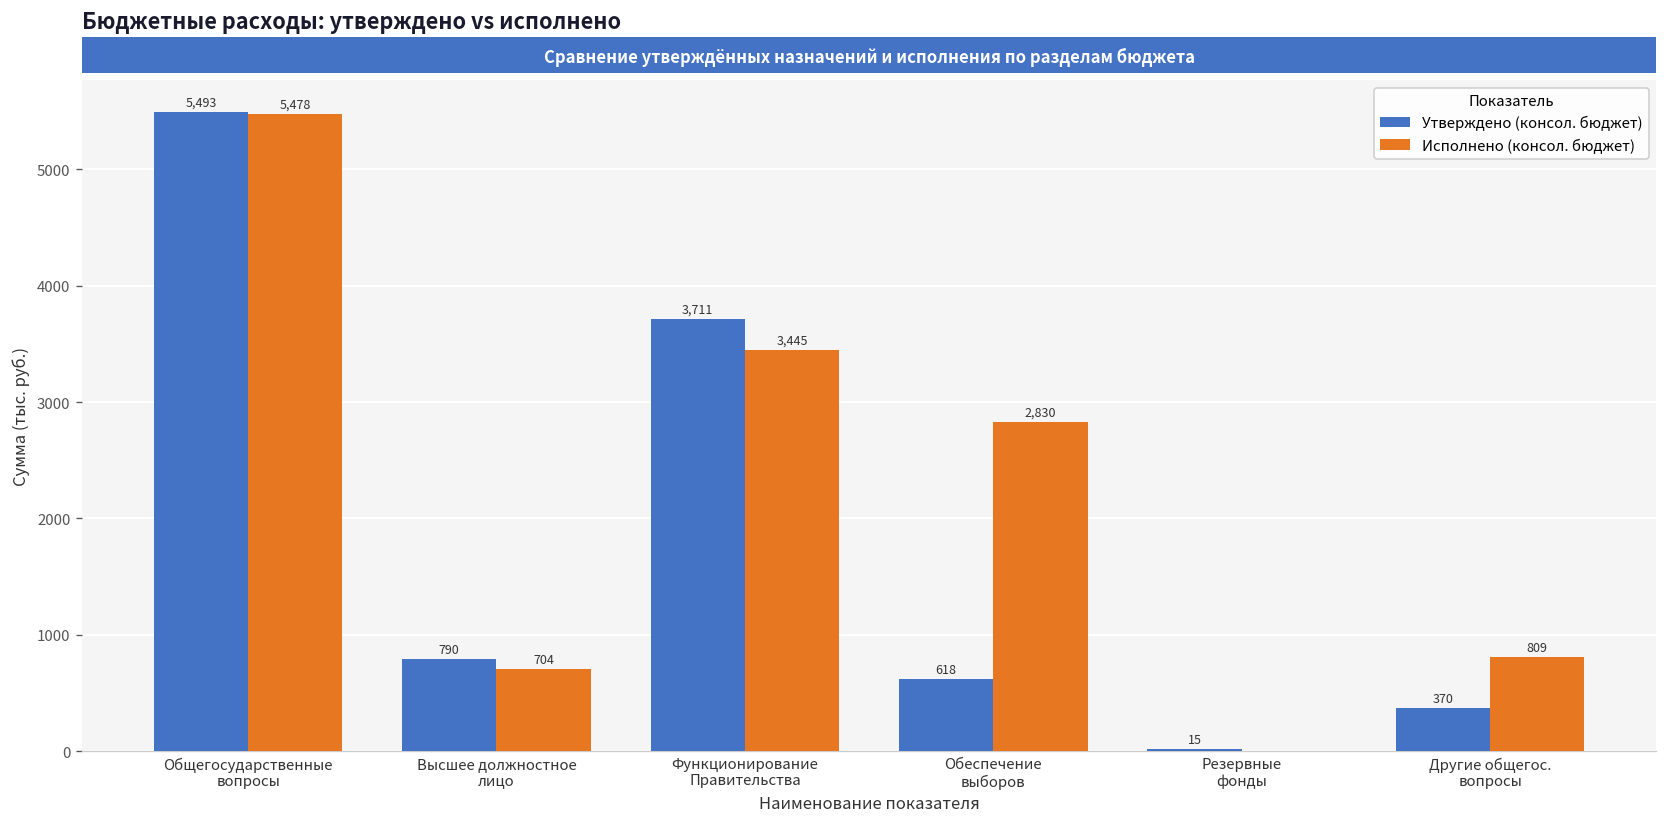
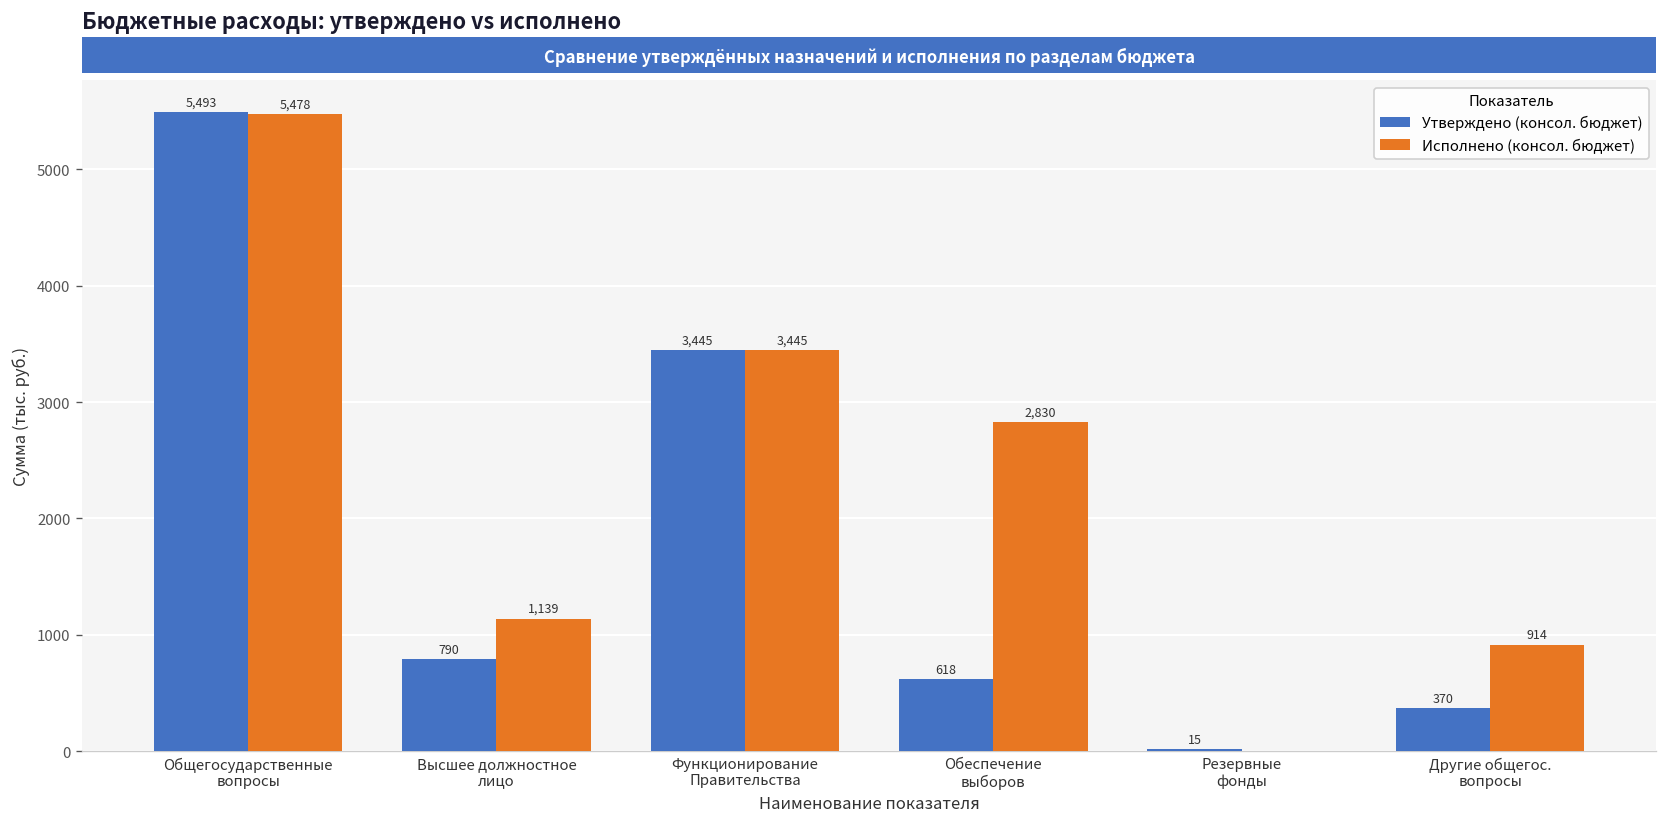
Исполнено (консол. бюджет), Высшее должностное лицо: 704 -> 1,139
Утверждено (консол. бюджет), Функционирование Правительства: 3,711 -> 3,445
Исполнено (консол. бюджет), Другие общегос. вопросы: 809 -> 914
